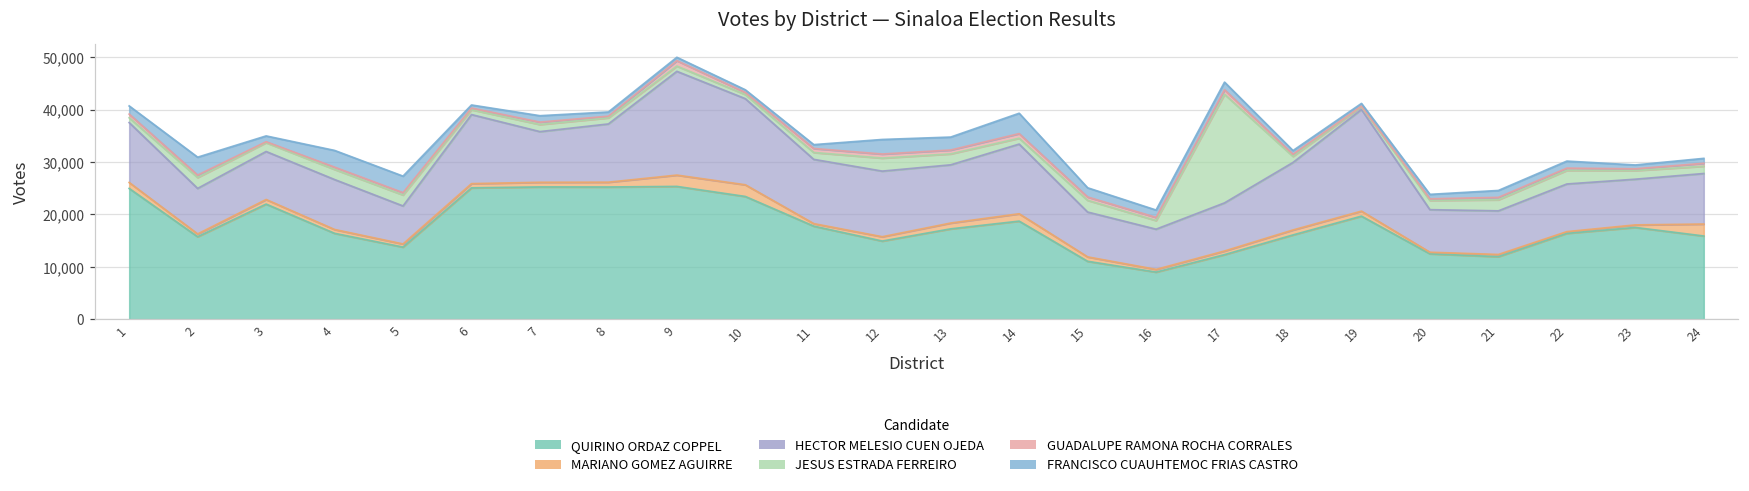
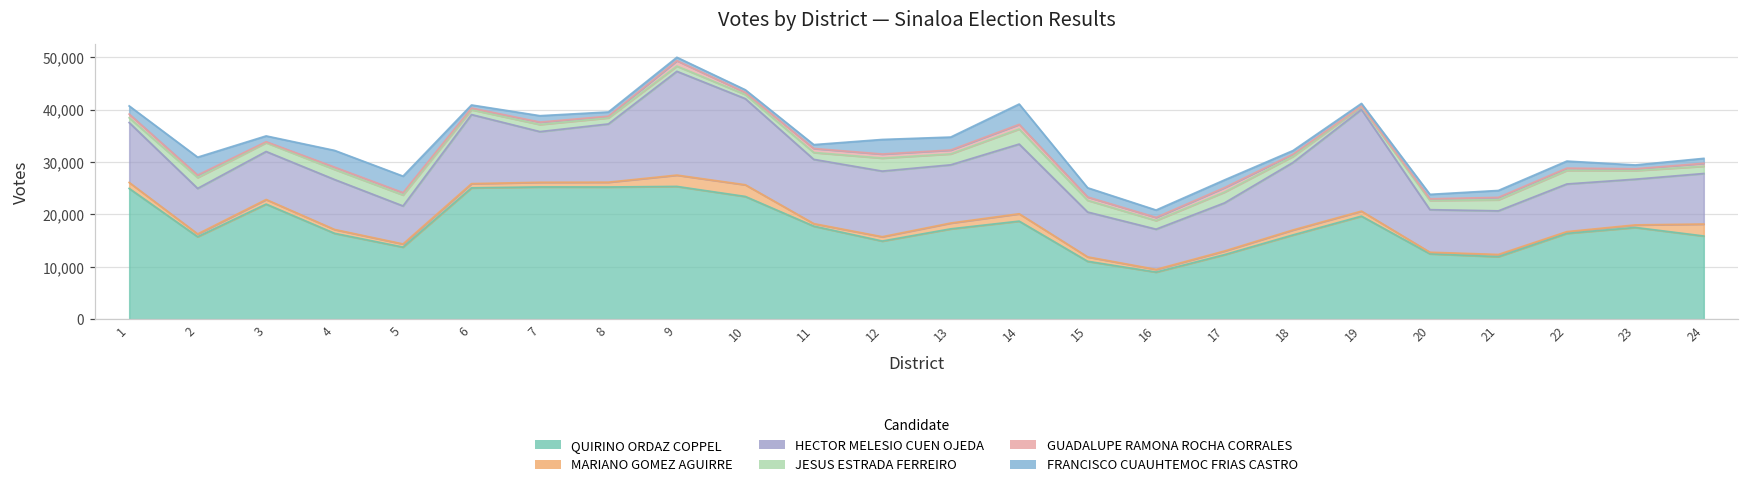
JESUS ESTRADA FERREIRO, 14: 1,000 -> 3,000
JESUS ESTRADA FERREIRO, 17: 21,000 -> 2,000
